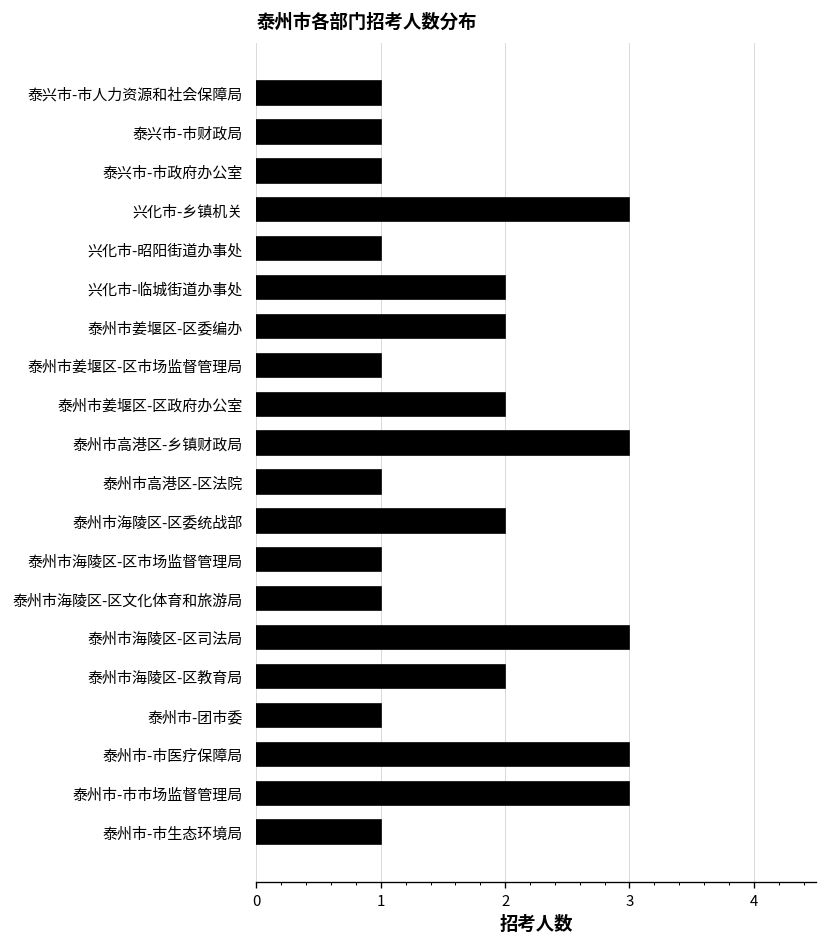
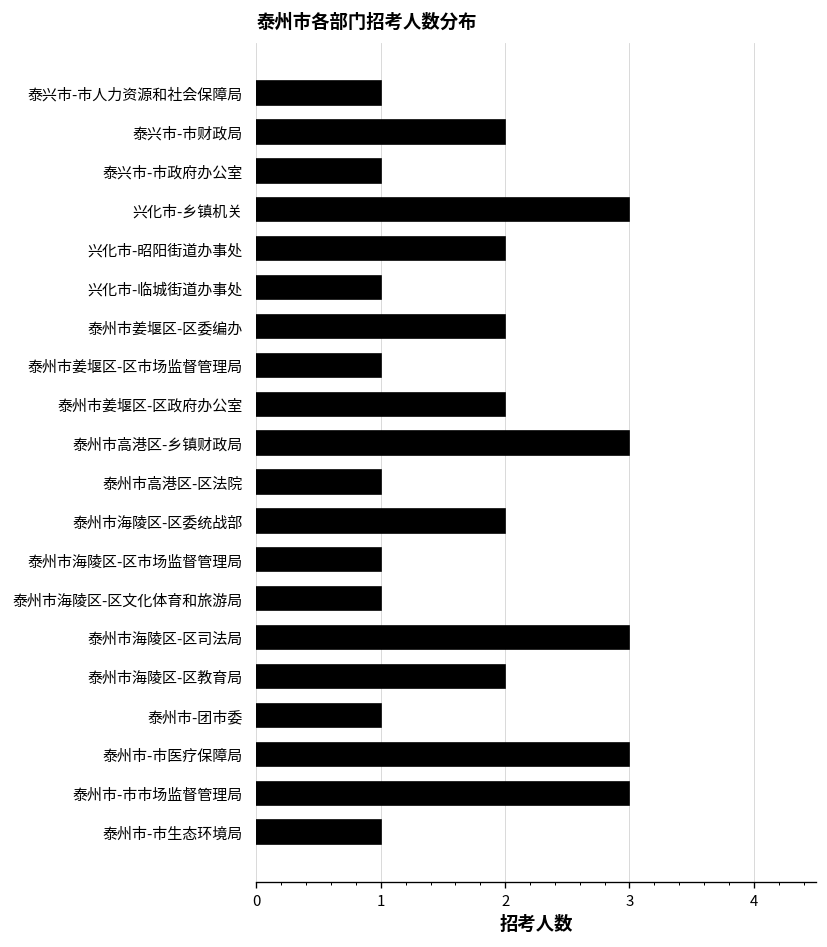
泰兴市-市财政局: 1 -> 2
兴化市-昭阳街道办事处: 1 -> 2
兴化市-临城街道办事处: 2 -> 1
